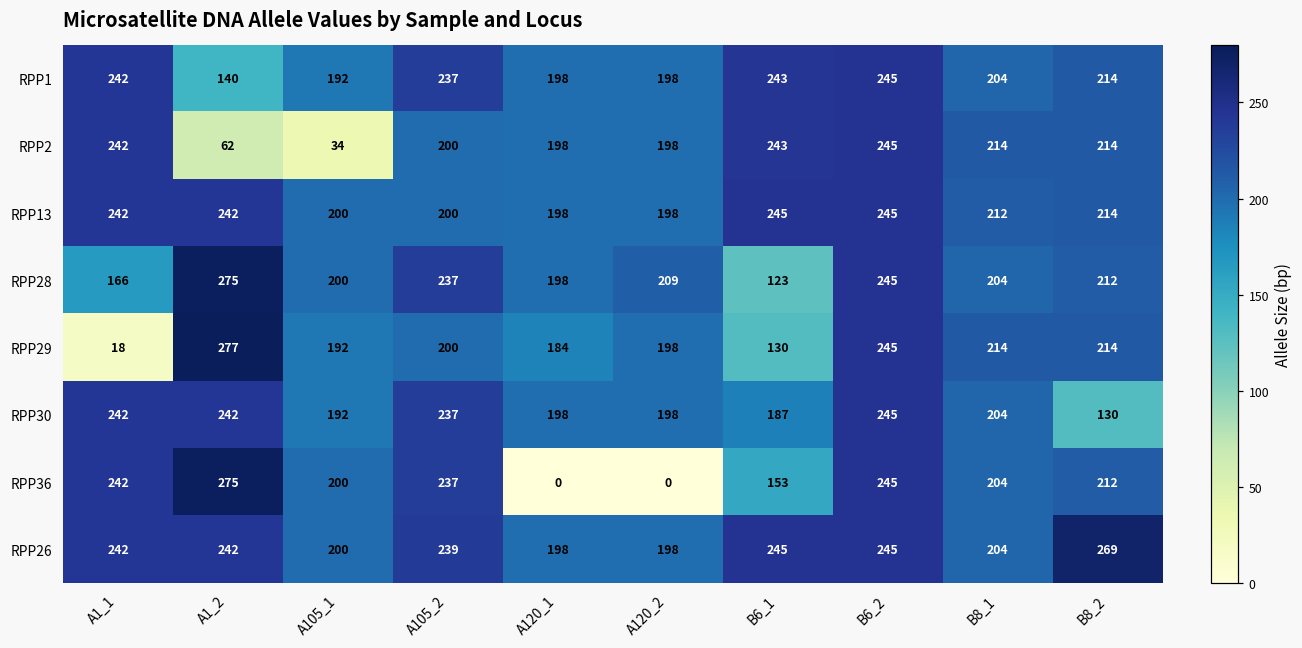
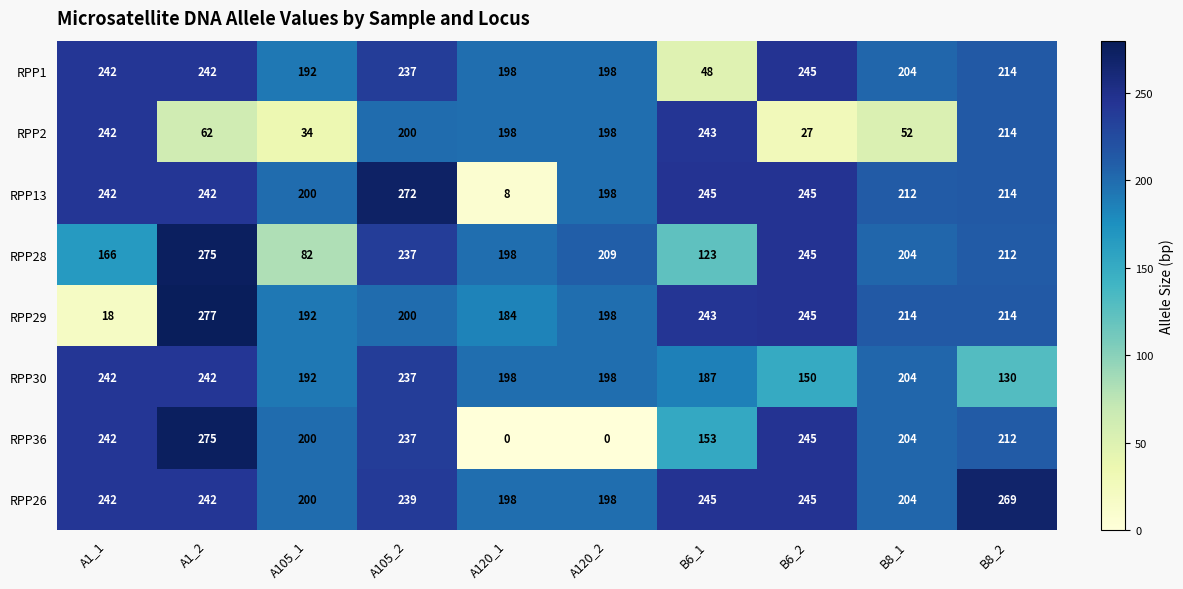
RPP1, A1_2: 140 -> 242
RPP1, B6_1: 243 -> 48
RPP2, B6_2: 245 -> 27
RPP2, B8_1: 214 -> 52
RPP13, A105_2: 200 -> 272
RPP13, A120_1: 198 -> 8
RPP28, A105_1: 200 -> 82
RPP29, B6_1: 130 -> 243
RPP30, B6_2: 245 -> 150
